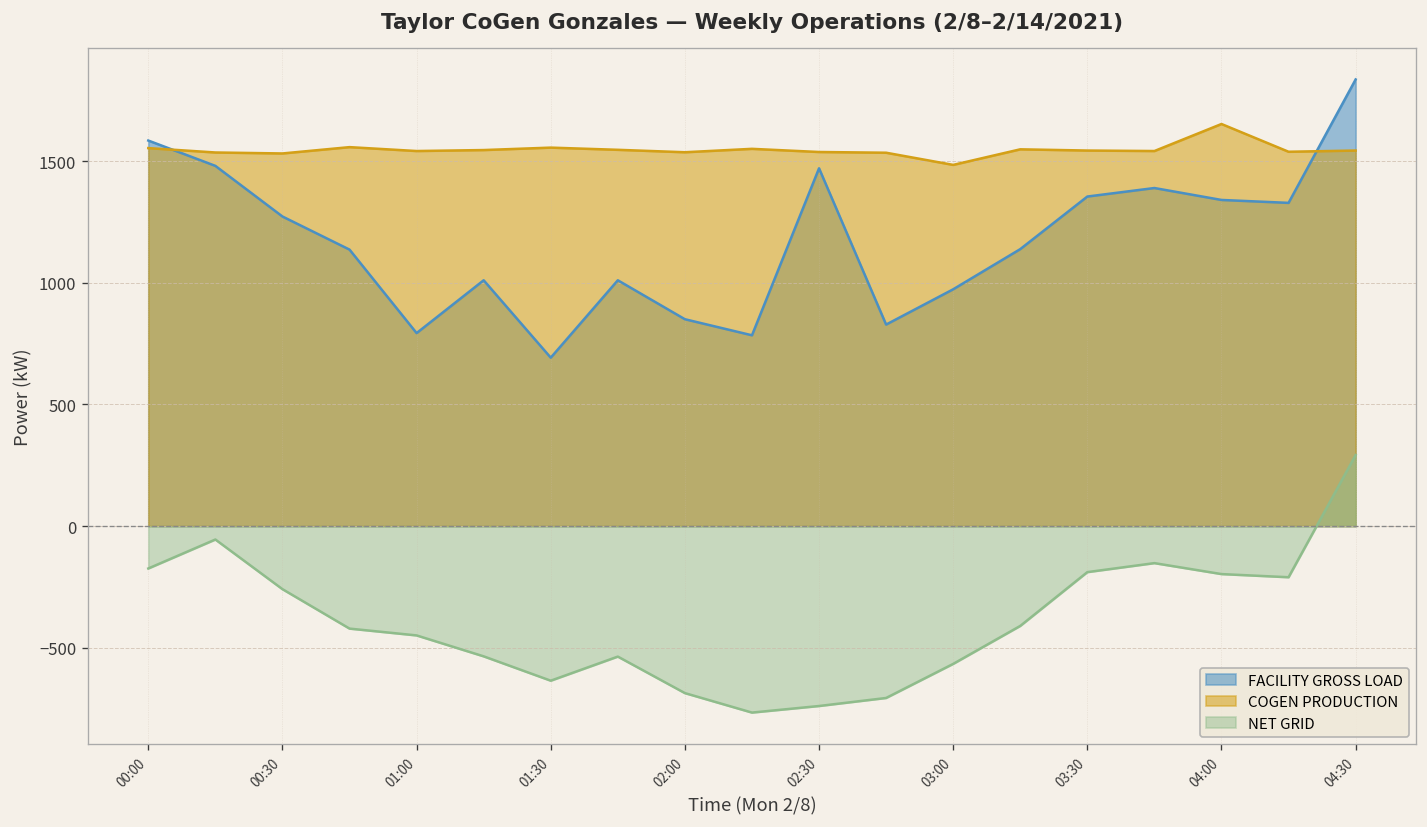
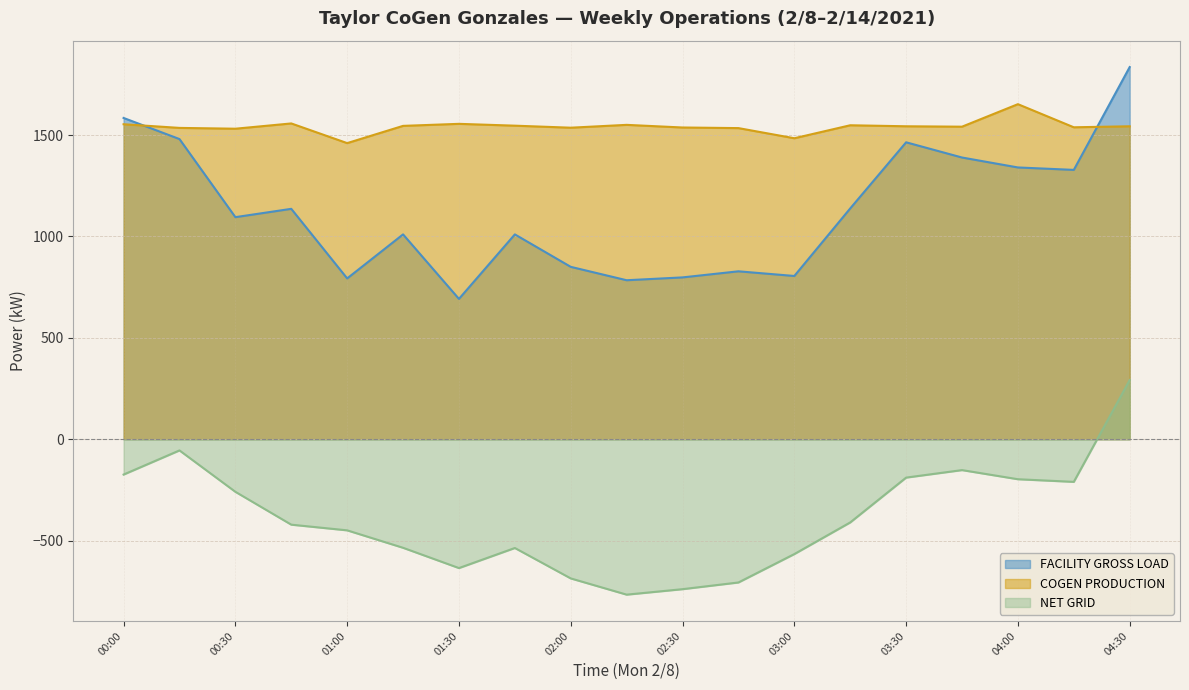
FACILITY GROSS LOAD, 00:30: 1270 -> 1100
COGEN PRODUCTION, 01:00: 1540 -> 1460
FACILITY GROSS LOAD, 02:30: 1470 -> 800
FACILITY GROSS LOAD, 03:00: 970 -> 810
FACILITY GROSS LOAD, 03:30: 1350 -> 1460
